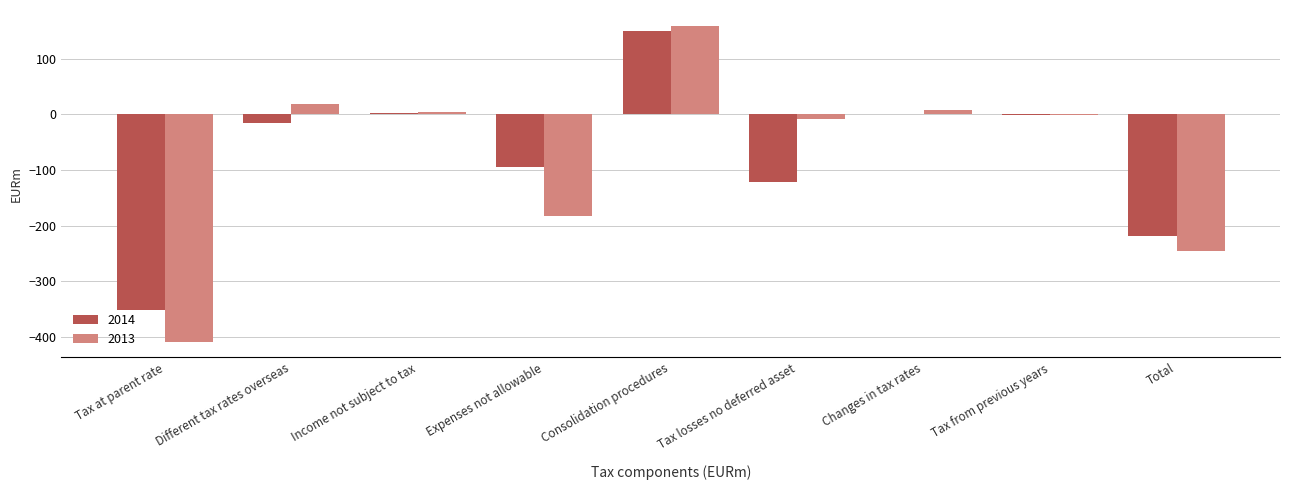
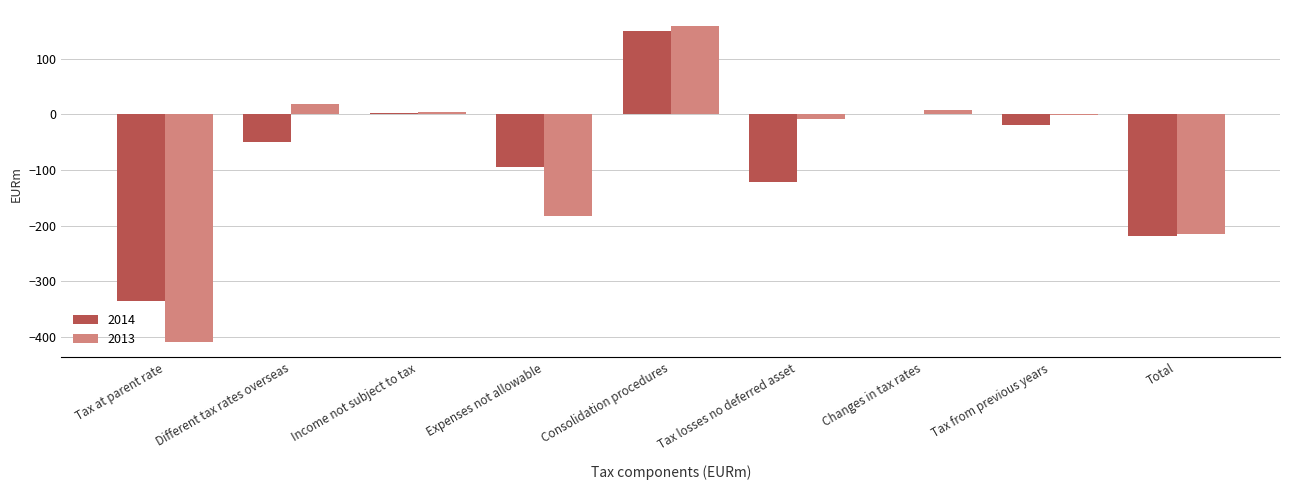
2014, Tax at parent rate: -350 -> -340
2014, Different tax rates overseas: -20 -> -50
2014, Tax from previous years: 0 -> -20
2013, Total: -250 -> -220
